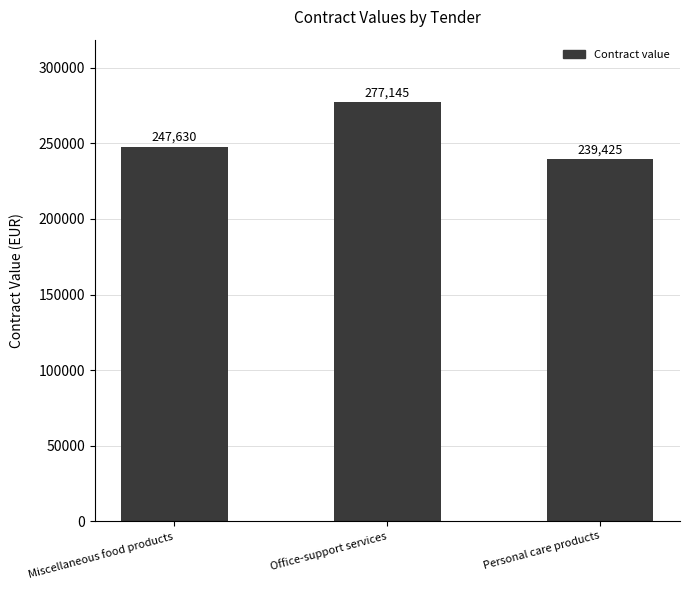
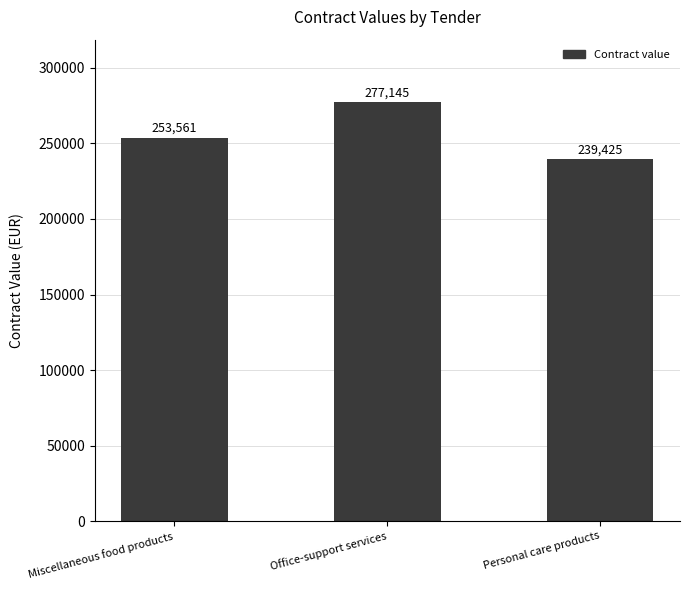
Miscellaneous food products: 247,630 -> 253,561
